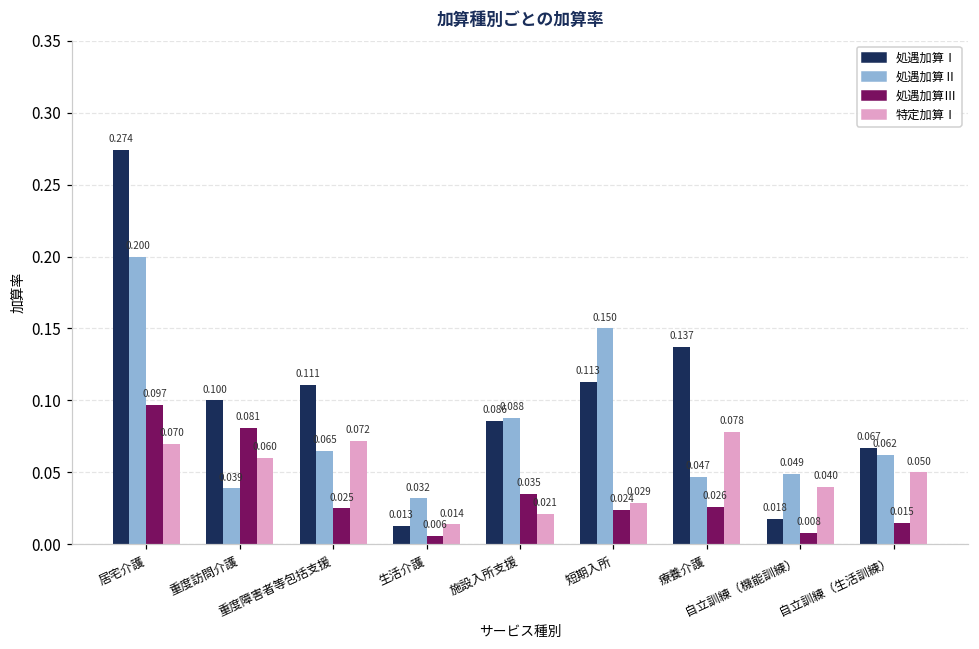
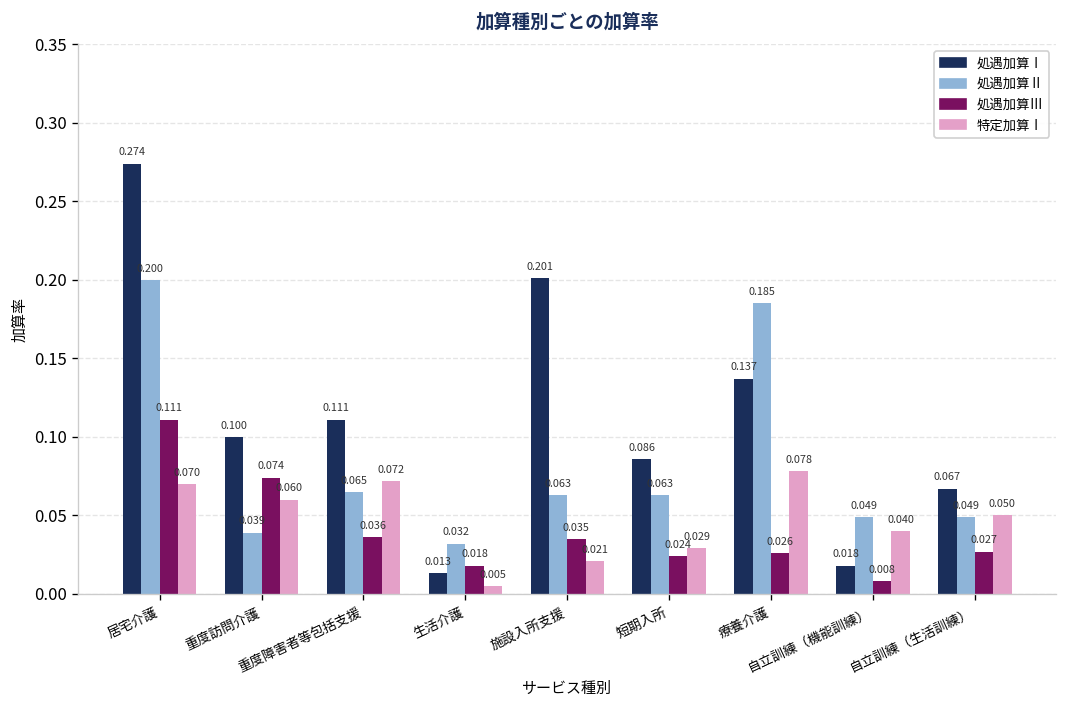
処遇加算Ⅲ, 居宅介護: 0.097 -> 0.111
処遇加算Ⅲ, 重度訪問介護: 0.081 -> 0.074
処遇加算Ⅲ, 重度障害者等包括支援: 0.025 -> 0.036
処遇加算Ⅲ, 生活介護: 0.006 -> 0.018
特定加算Ⅰ, 生活介護: 0.014 -> 0.005
処遇加算Ⅰ, 施設入所支援: 0.086 -> 0.201
処遇加算Ⅱ, 施設入所支援: 0.088 -> 0.063
処遇加算Ⅰ, 短期入所: 0.113 -> 0.086
処遇加算Ⅱ, 短期入所: 0.150 -> 0.063
処遇加算Ⅱ, 療養介護: 0.047 -> 0.185
処遇加算Ⅱ, 自立訓練（生活訓練）: 0.062 -> 0.049
処遇加算Ⅲ, 自立訓練（生活訓練）: 0.015 -> 0.027
